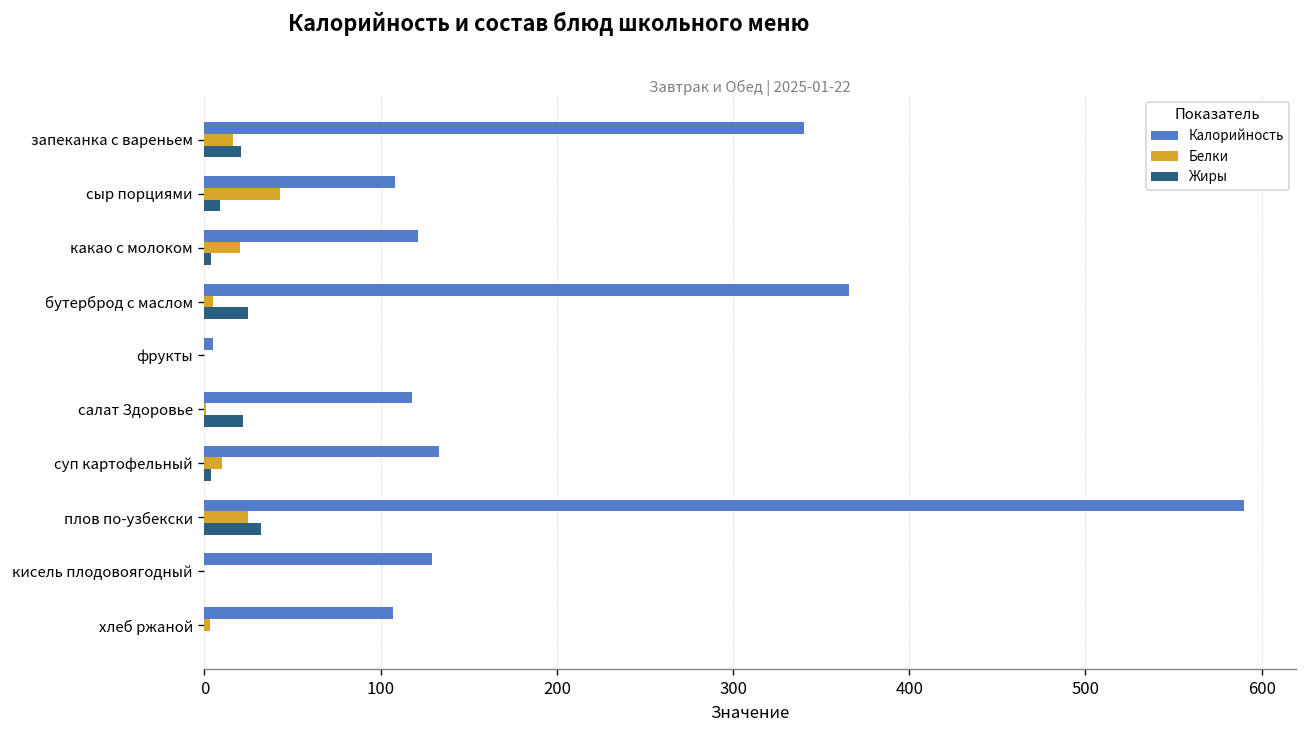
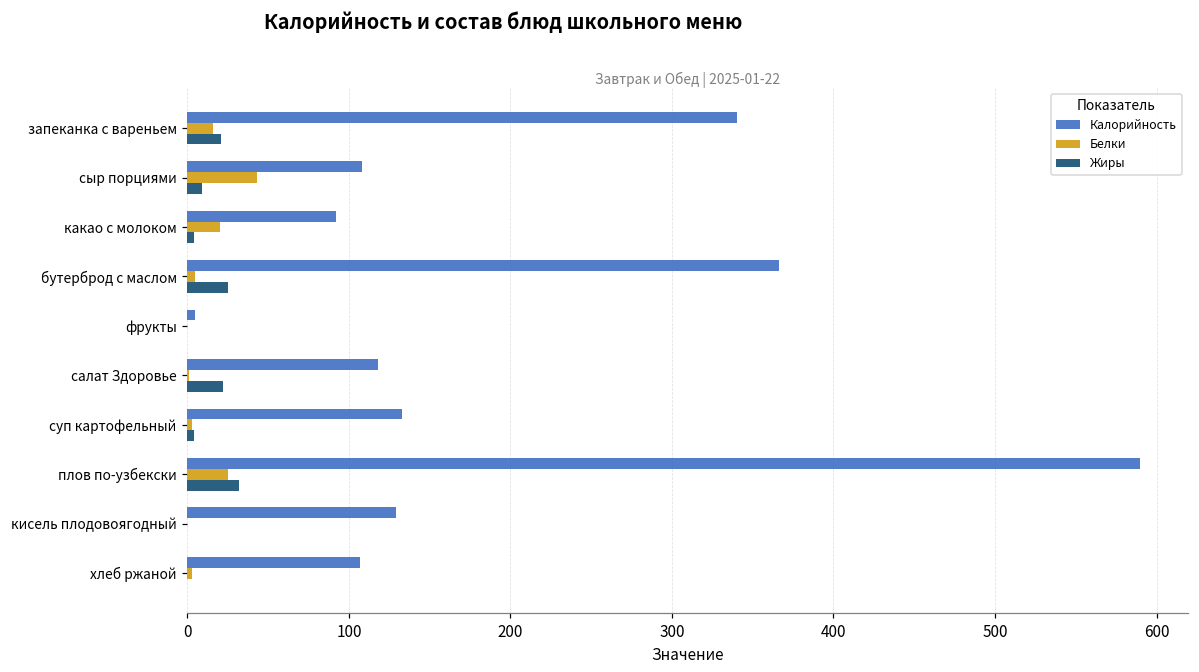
Калорийность, какао с молоком: 121 -> 92
Белки, суп картофельный: 10 -> 3
